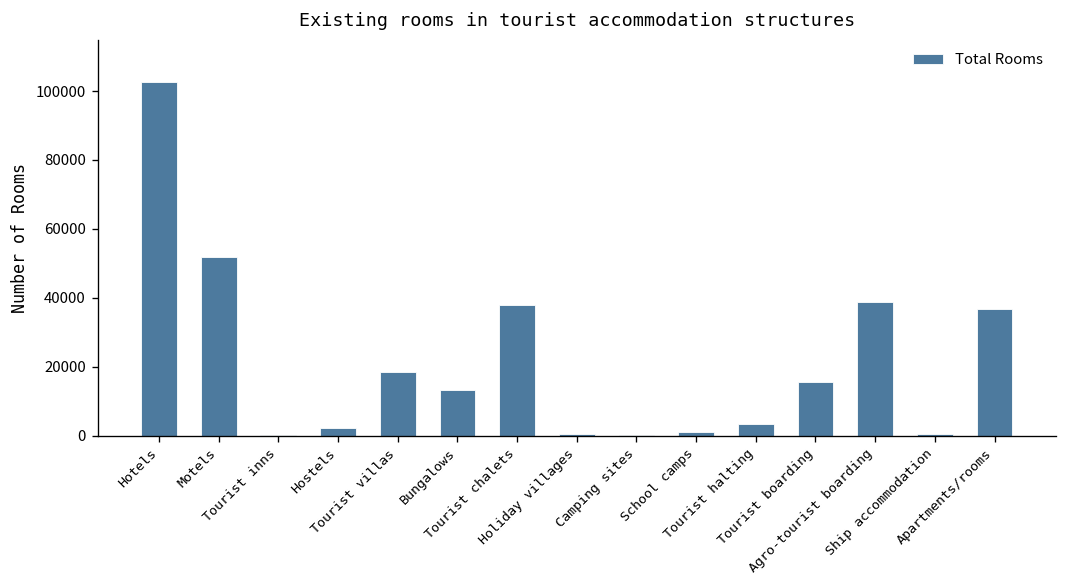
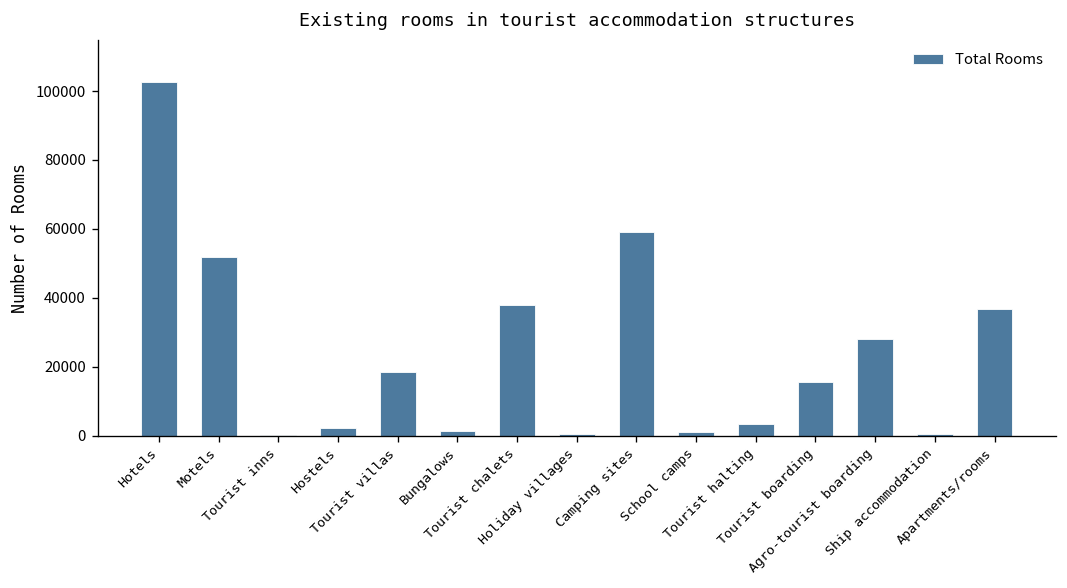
Bungalows: 13000 -> 1000
Camping sites: 0 -> 59000
Agro-tourist boarding: 39000 -> 28000
